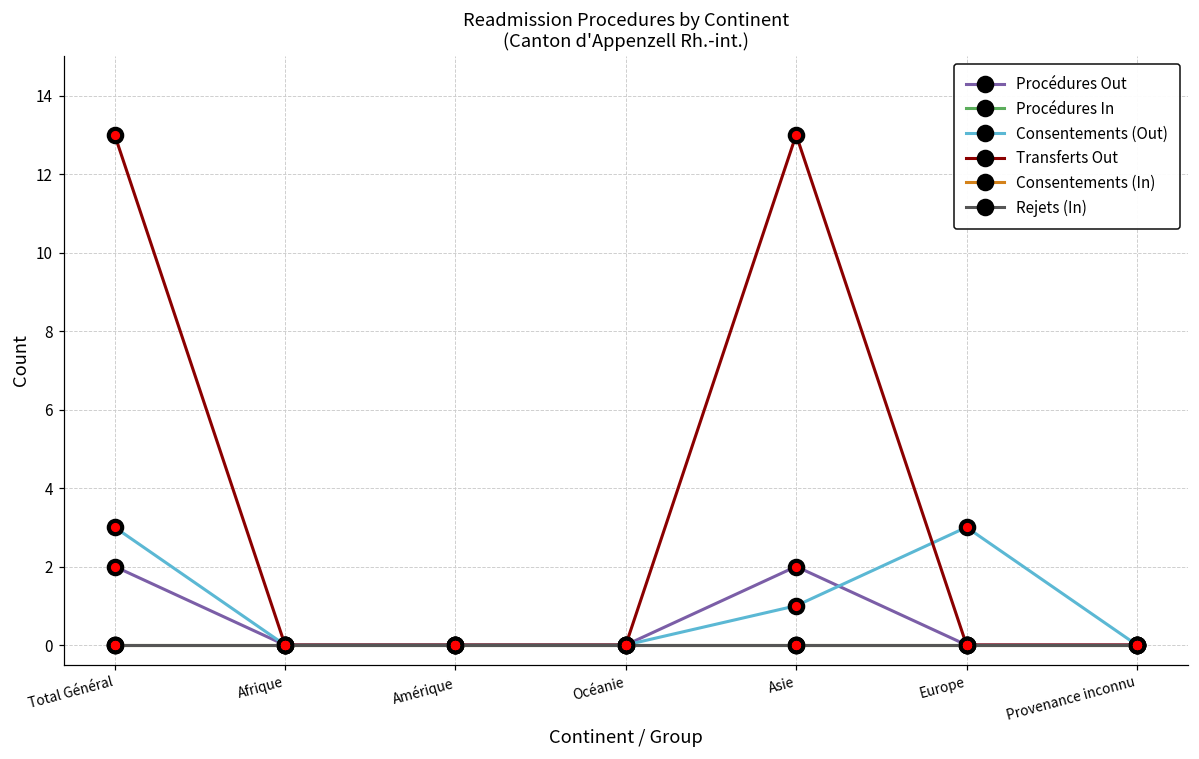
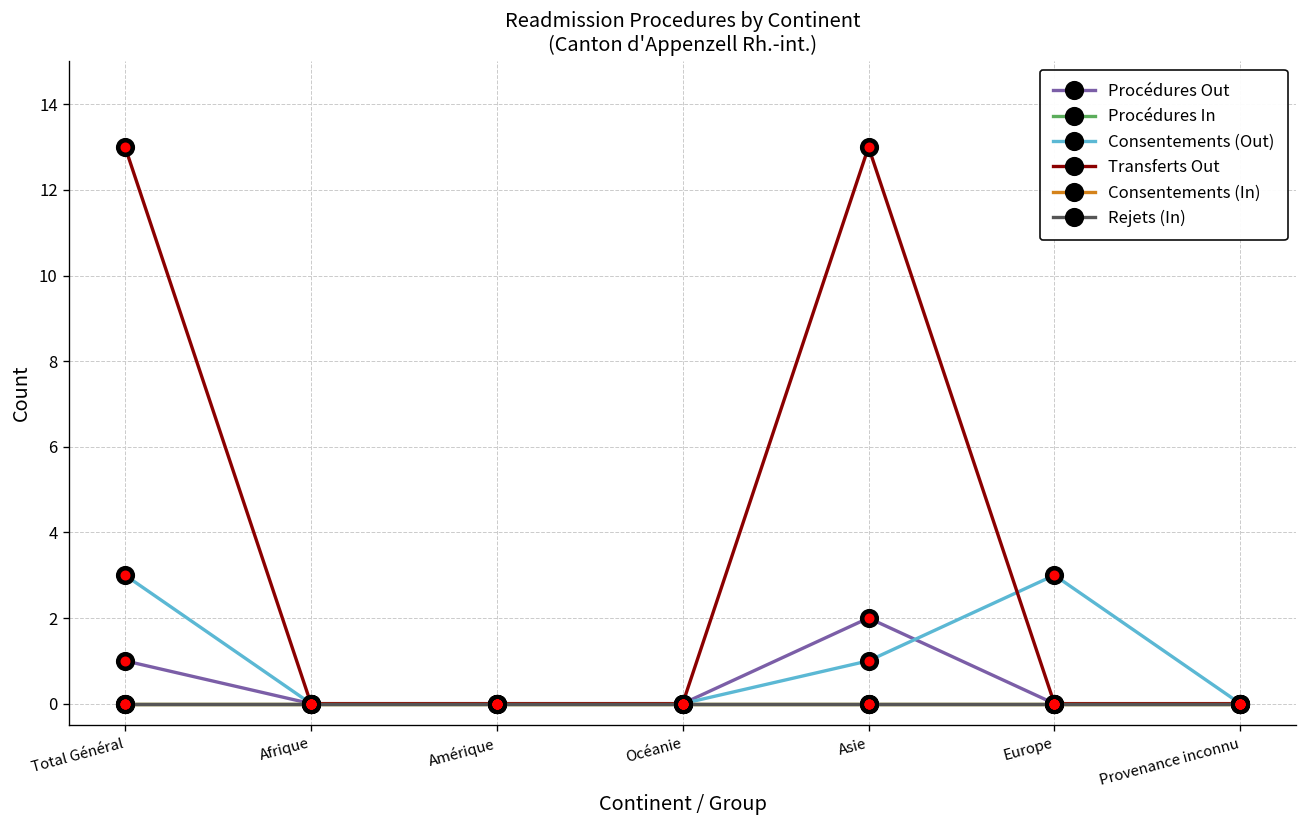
Procédures Out, Total Général: 2 -> 1
